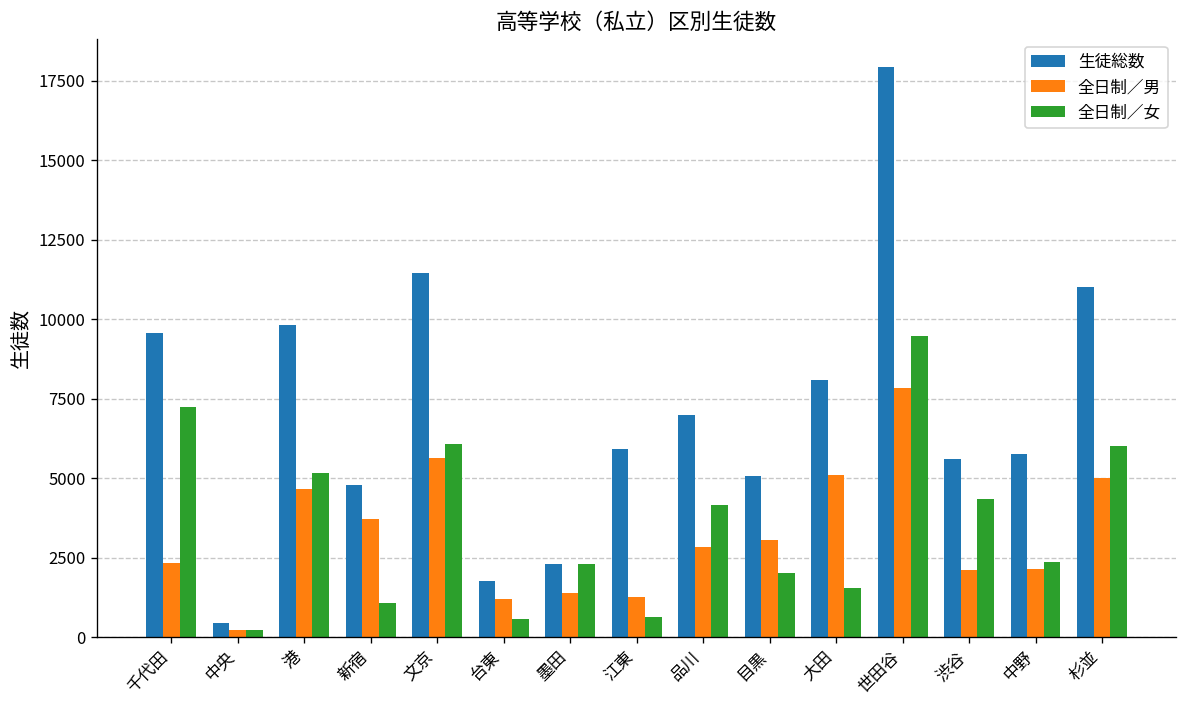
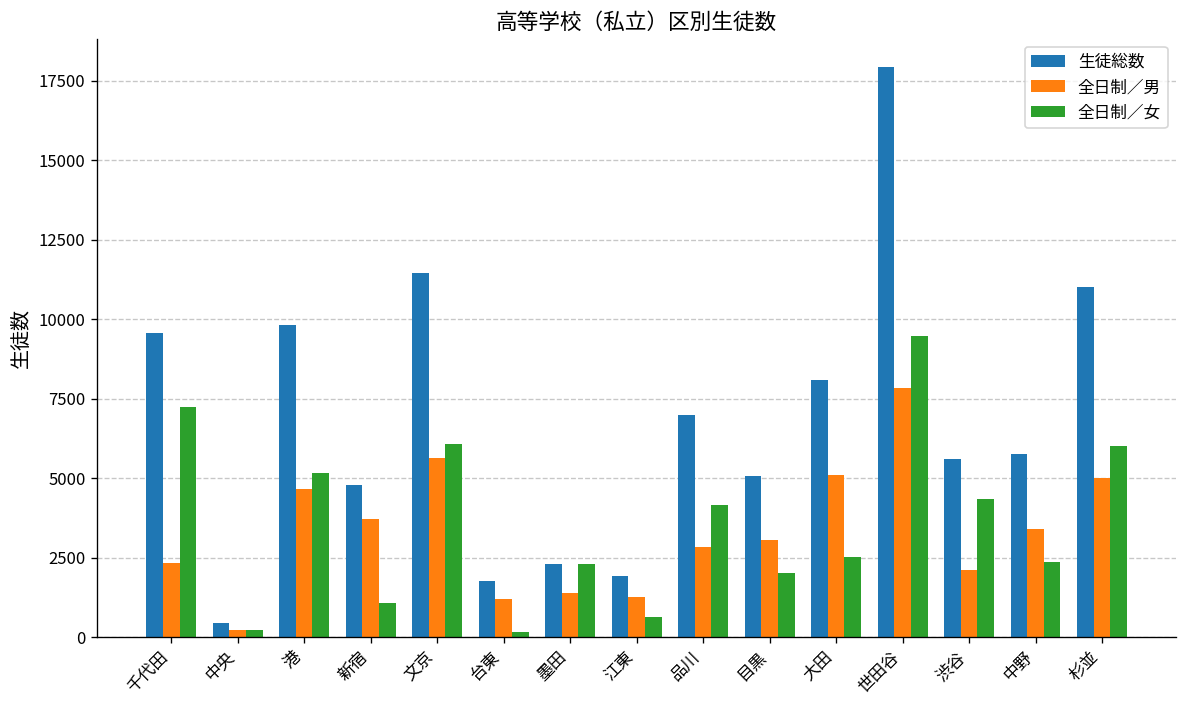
全日制／女, 台東: 600 -> 200
生徒総数, 江東: 5900 -> 1900
全日制／女, 大田: 1600 -> 2500
全日制／男, 中野: 2200 -> 3400
